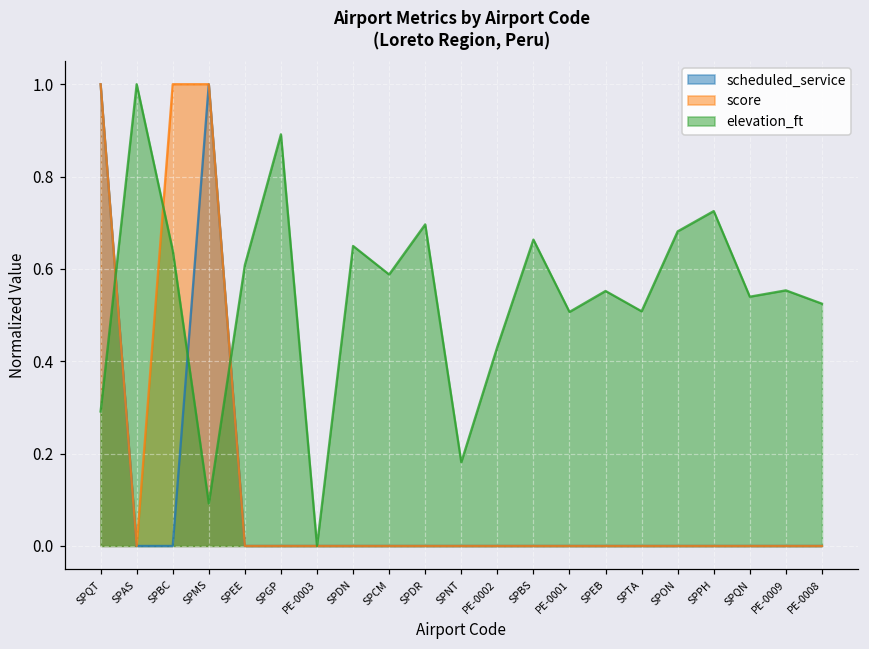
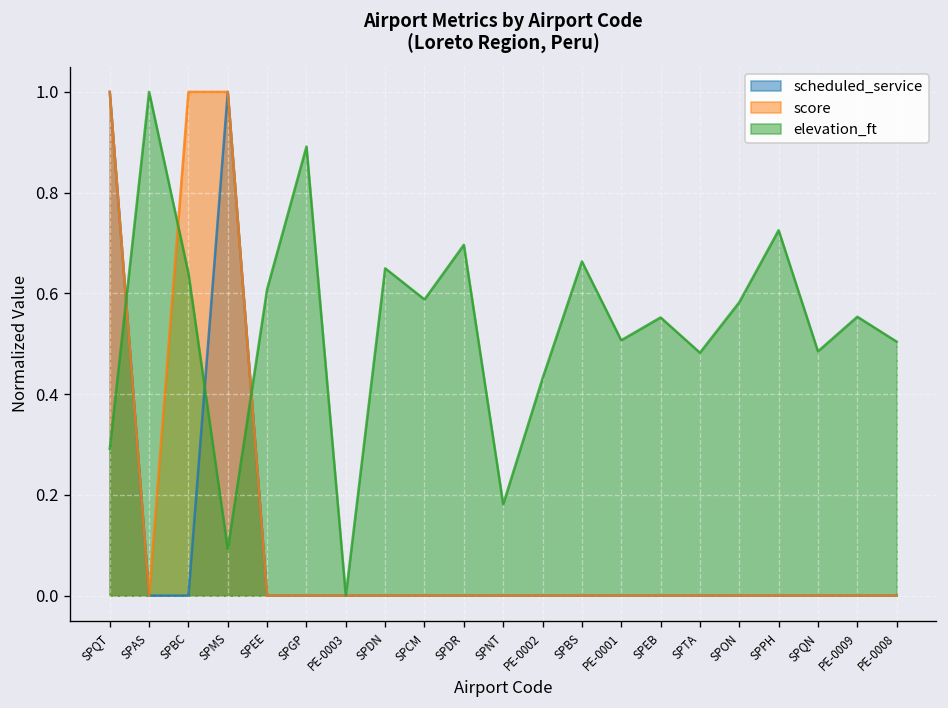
elevation_ft, SPTA: 0.51 -> 0.48
elevation_ft, SPON: 0.68 -> 0.58
elevation_ft, SPQN: 0.54 -> 0.48
elevation_ft, PE-0008: 0.52 -> 0.50
